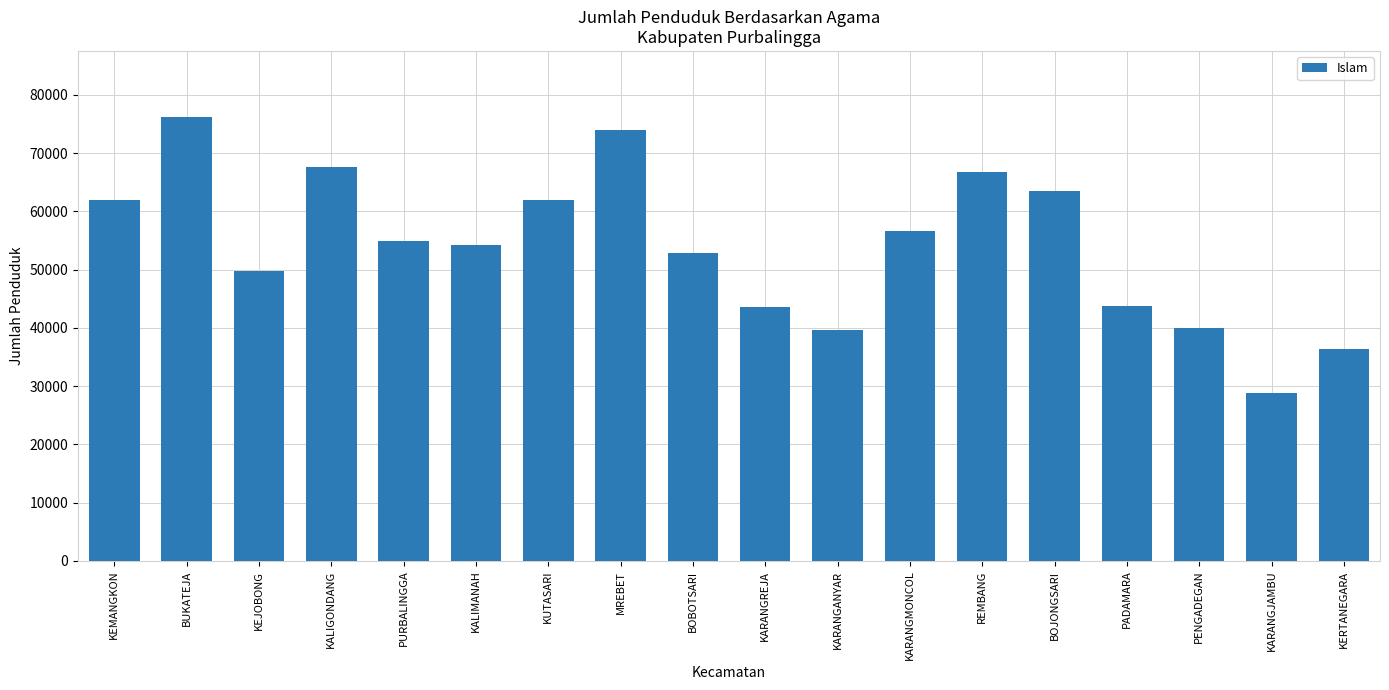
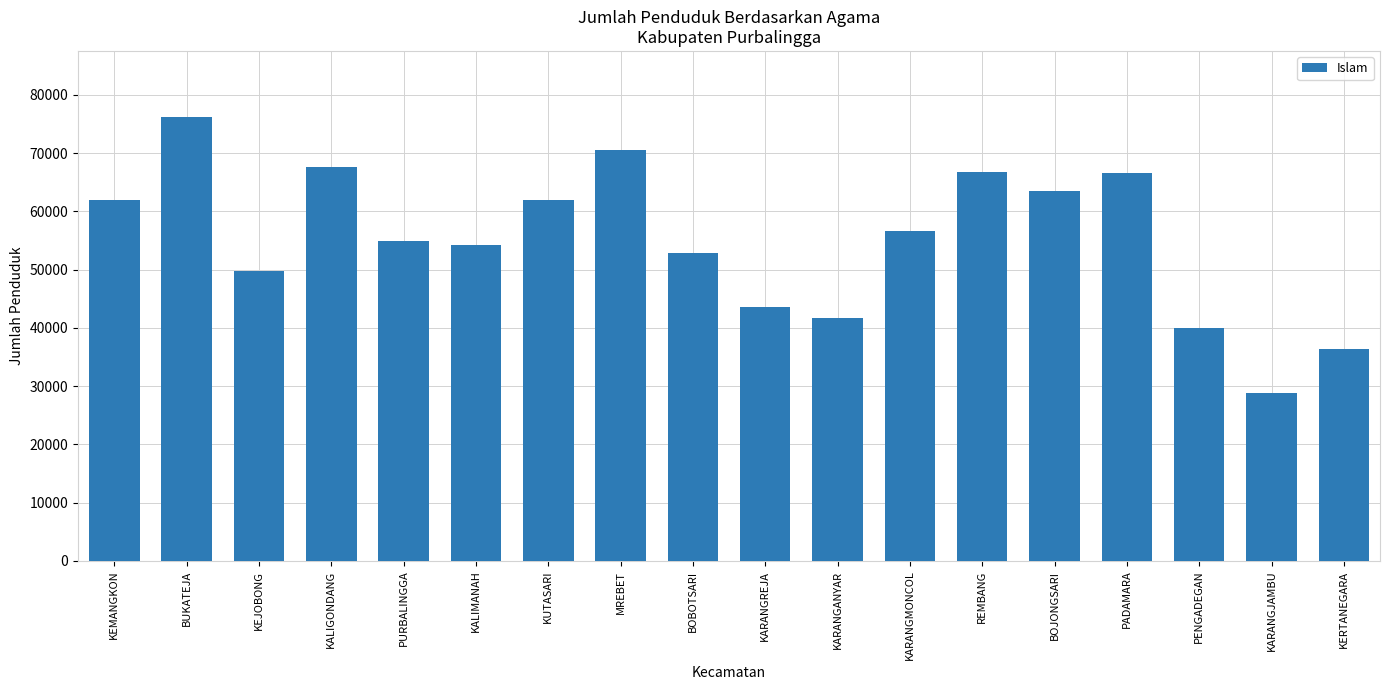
MREBET: 74000 -> 71000
KARANGANYAR: 40000 -> 42000
PADAMARA: 44000 -> 67000
